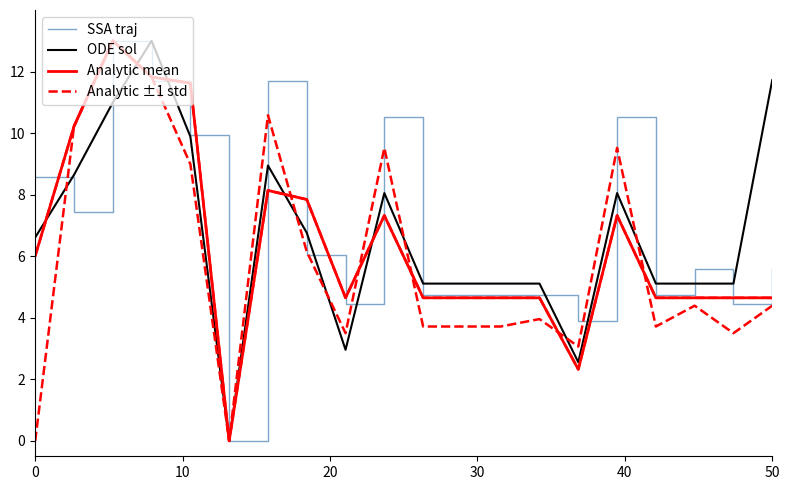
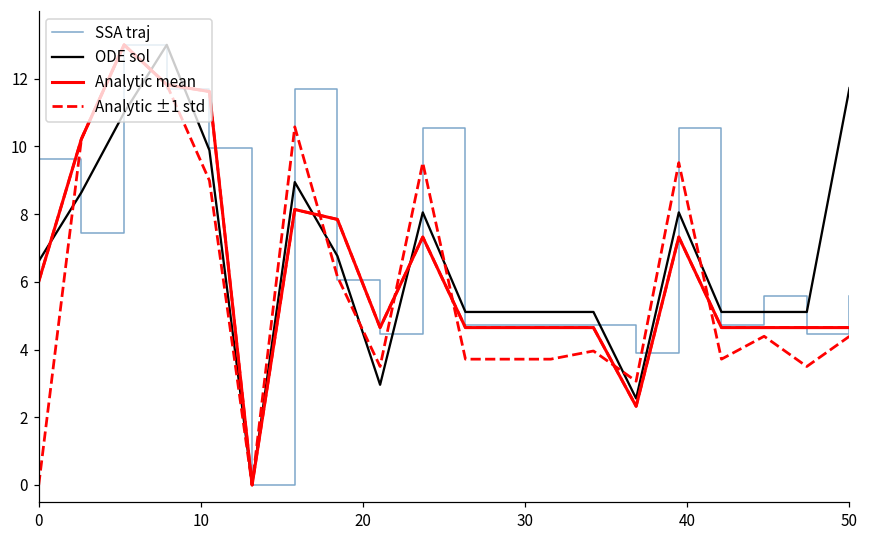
SSA traj, 0: 8.6 -> 9.6
